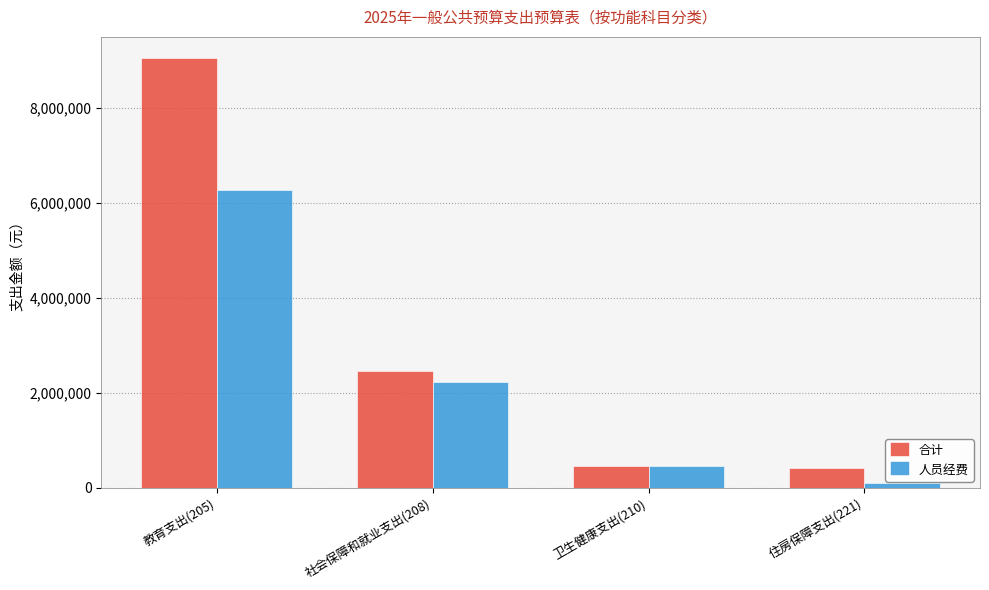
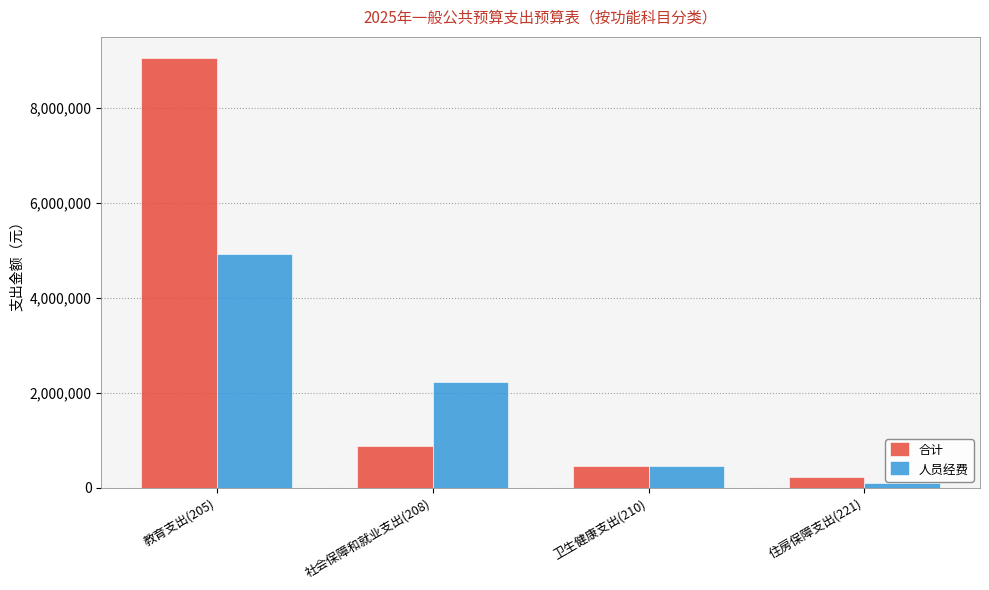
人员经费, 教育支出(205): 6,300,000 -> 4,900,000
合计, 社会保障和就业支出(208): 2,500,000 -> 900,000
合计, 住房保障支出(221): 400,000 -> 200,000
